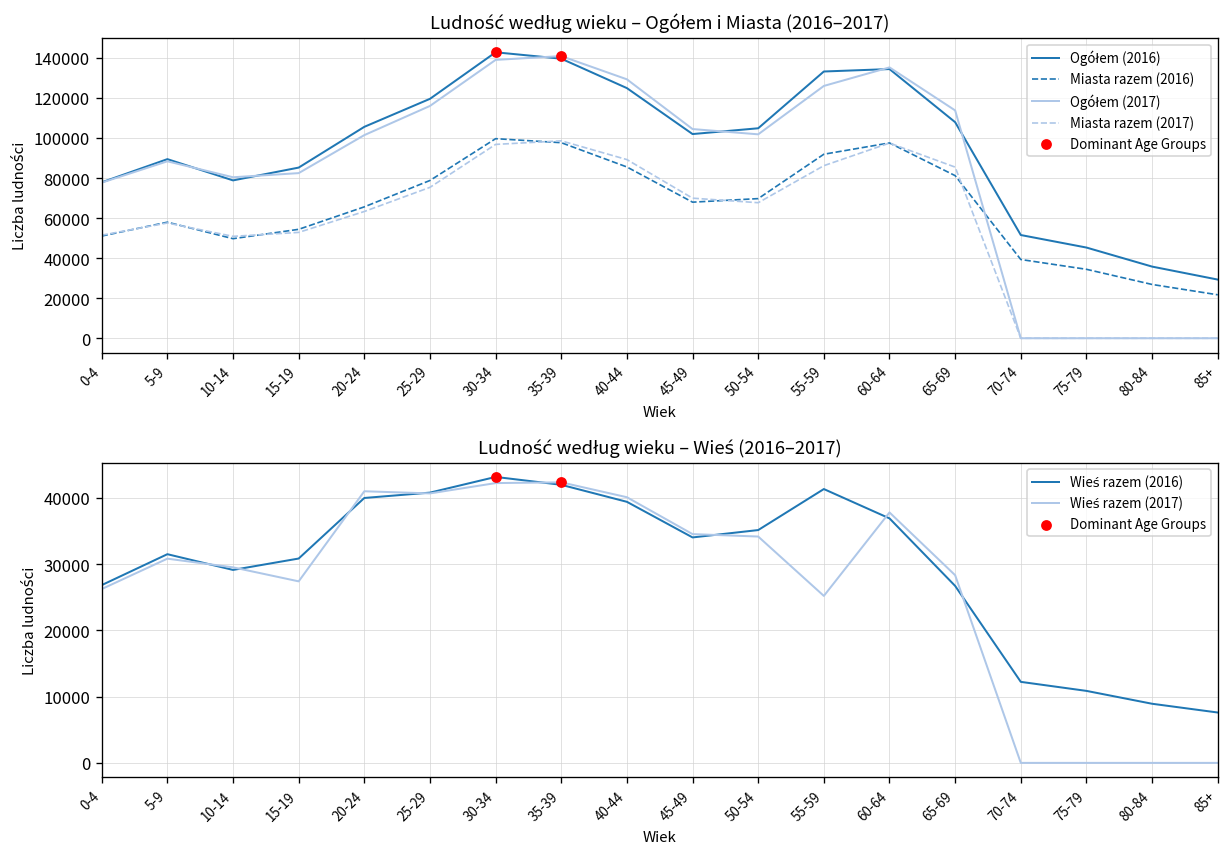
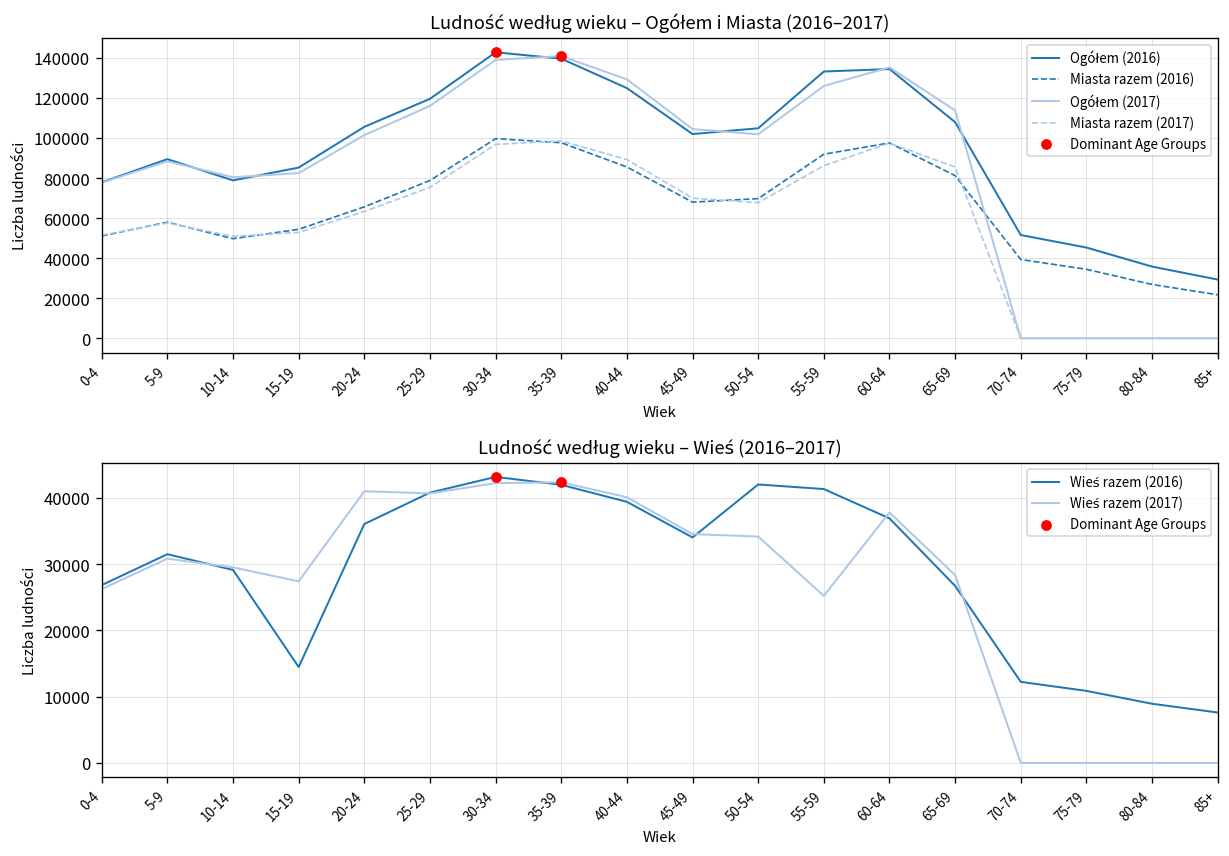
Ludność według wieku – Wieś (2016–2017), Wieś razem (2016), 15-19: 31000 -> 14000
Ludność według wieku – Wieś (2016–2017), Wieś razem (2016), 20-24: 40000 -> 36000
Ludność według wieku – Wieś (2016–2017), Wieś razem (2016), 50-54: 35000 -> 42000
